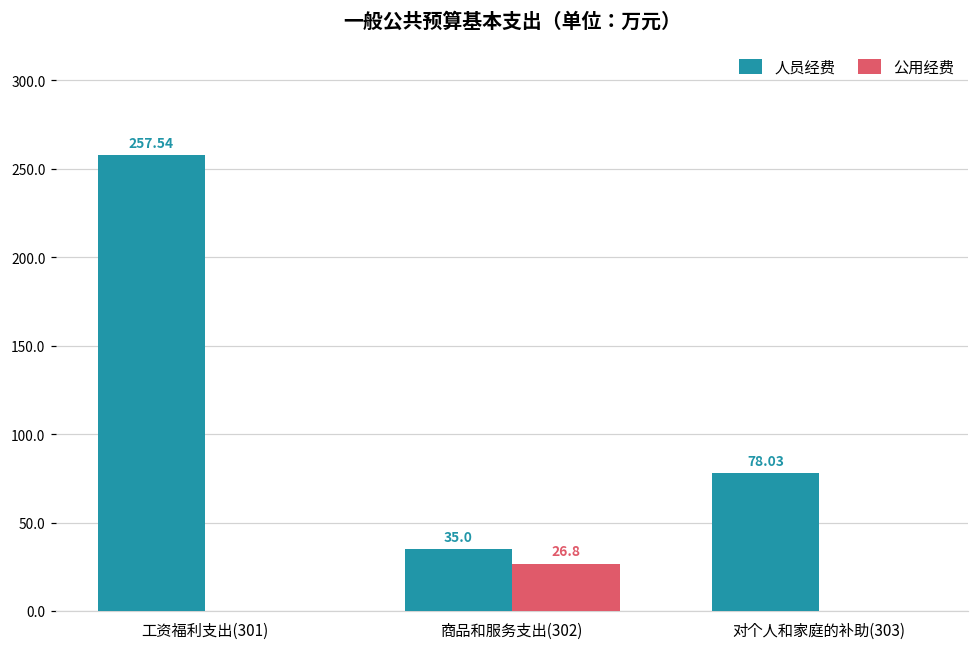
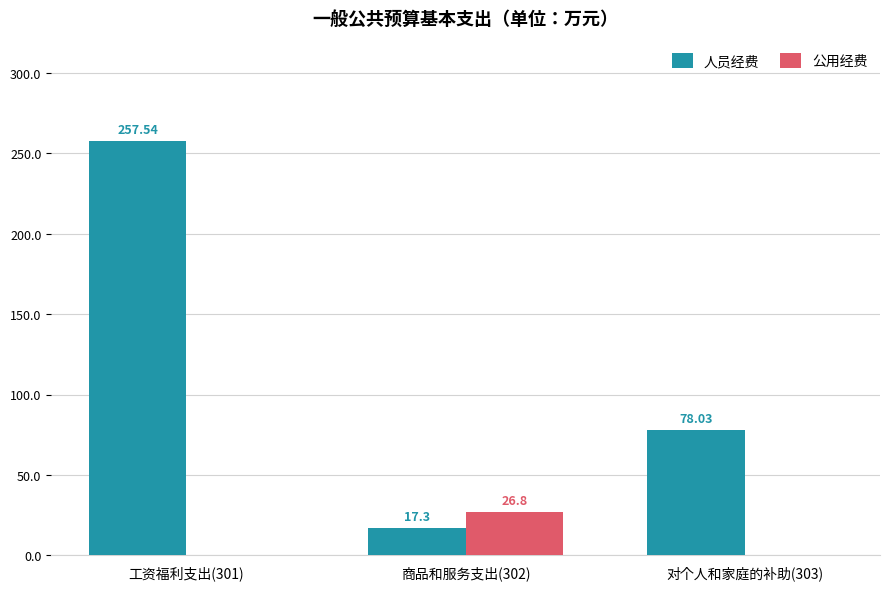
人员经费, 商品和服务支出(302): 35.0 -> 17.3
